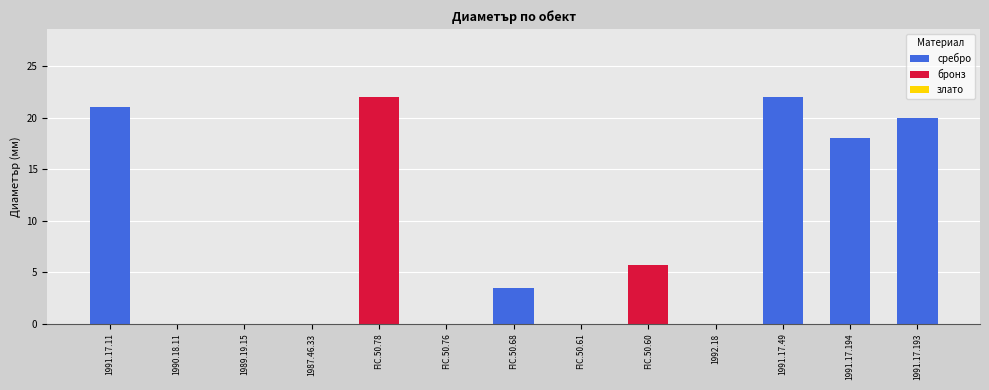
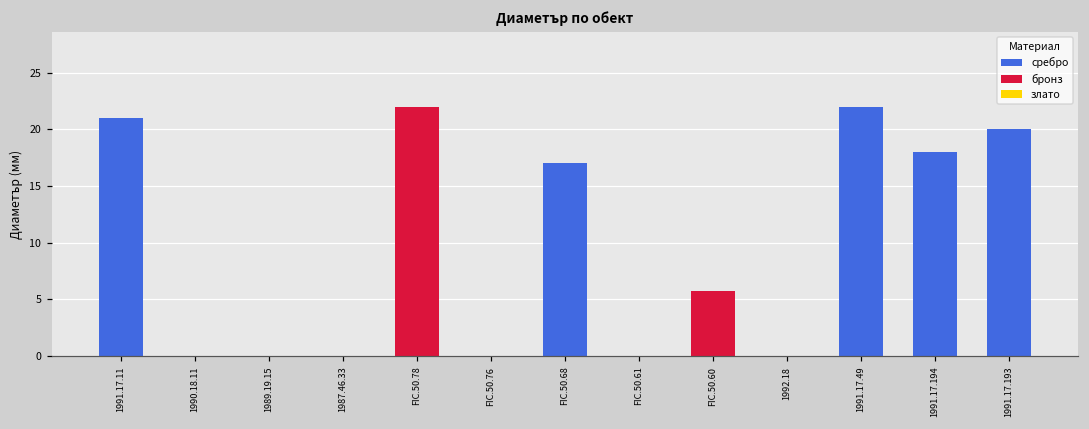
FIC.50.68: 3.5 -> 17.0
